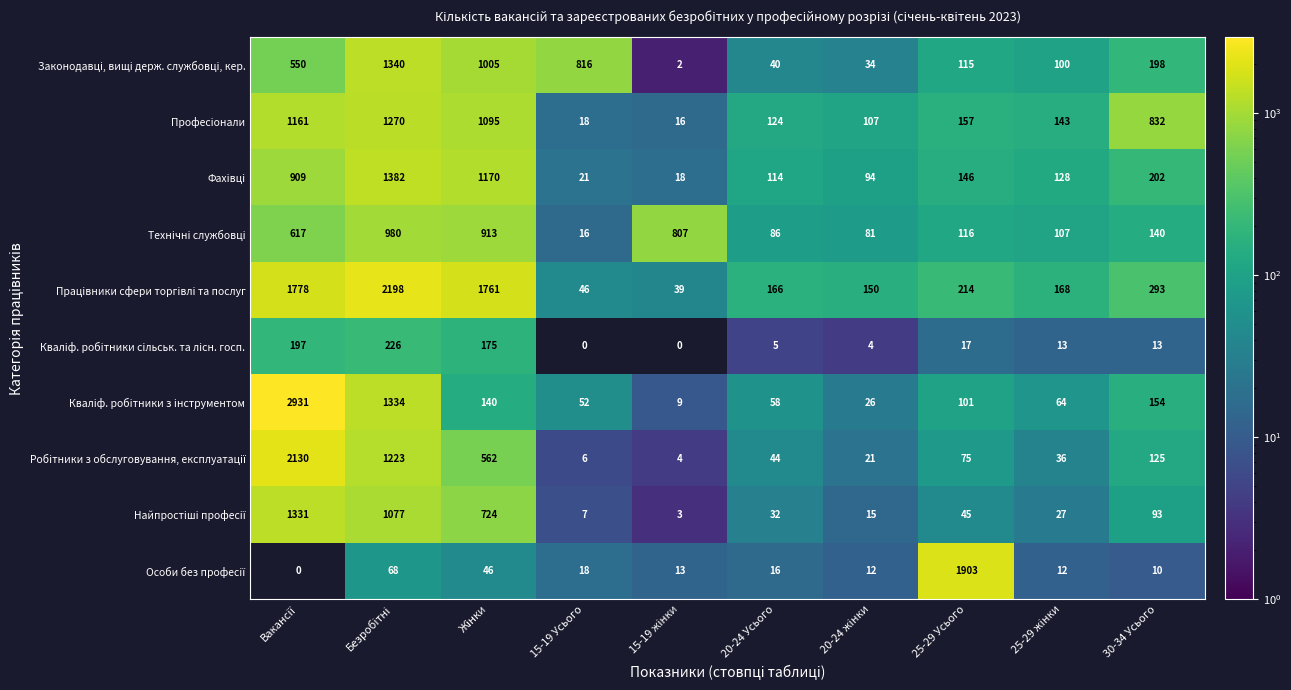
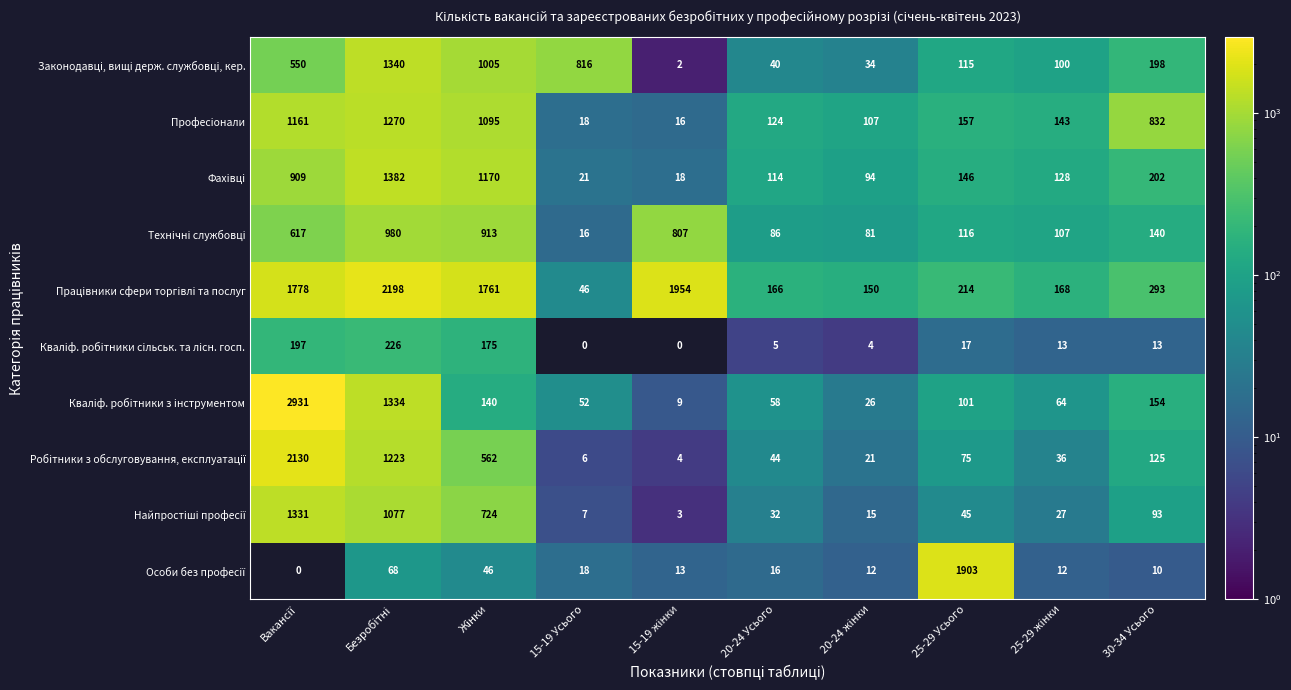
Працівники сфери торгівлі та послуг, 15-19 жінки: 39 -> 1954
